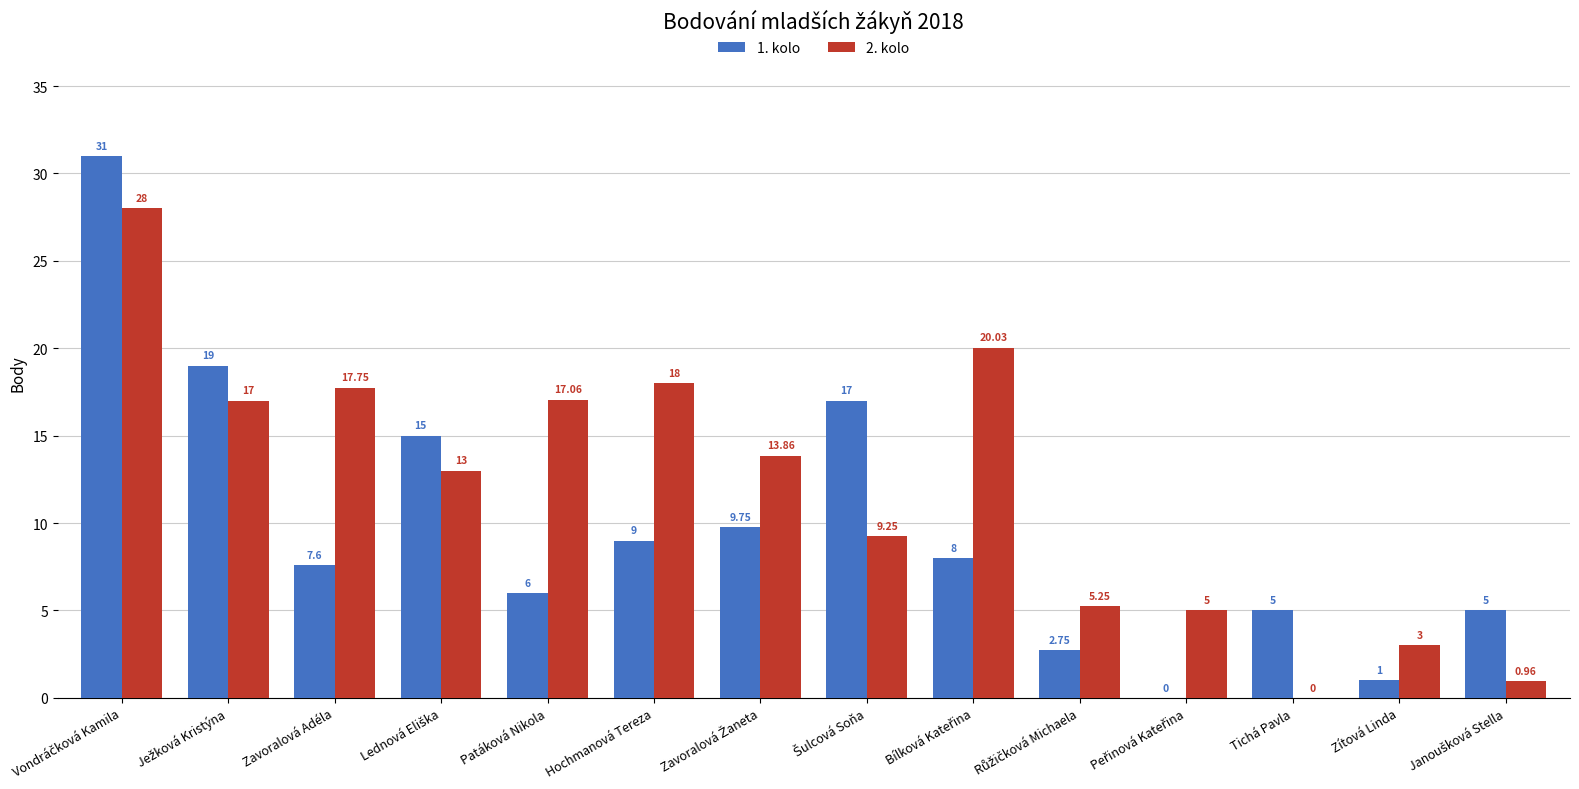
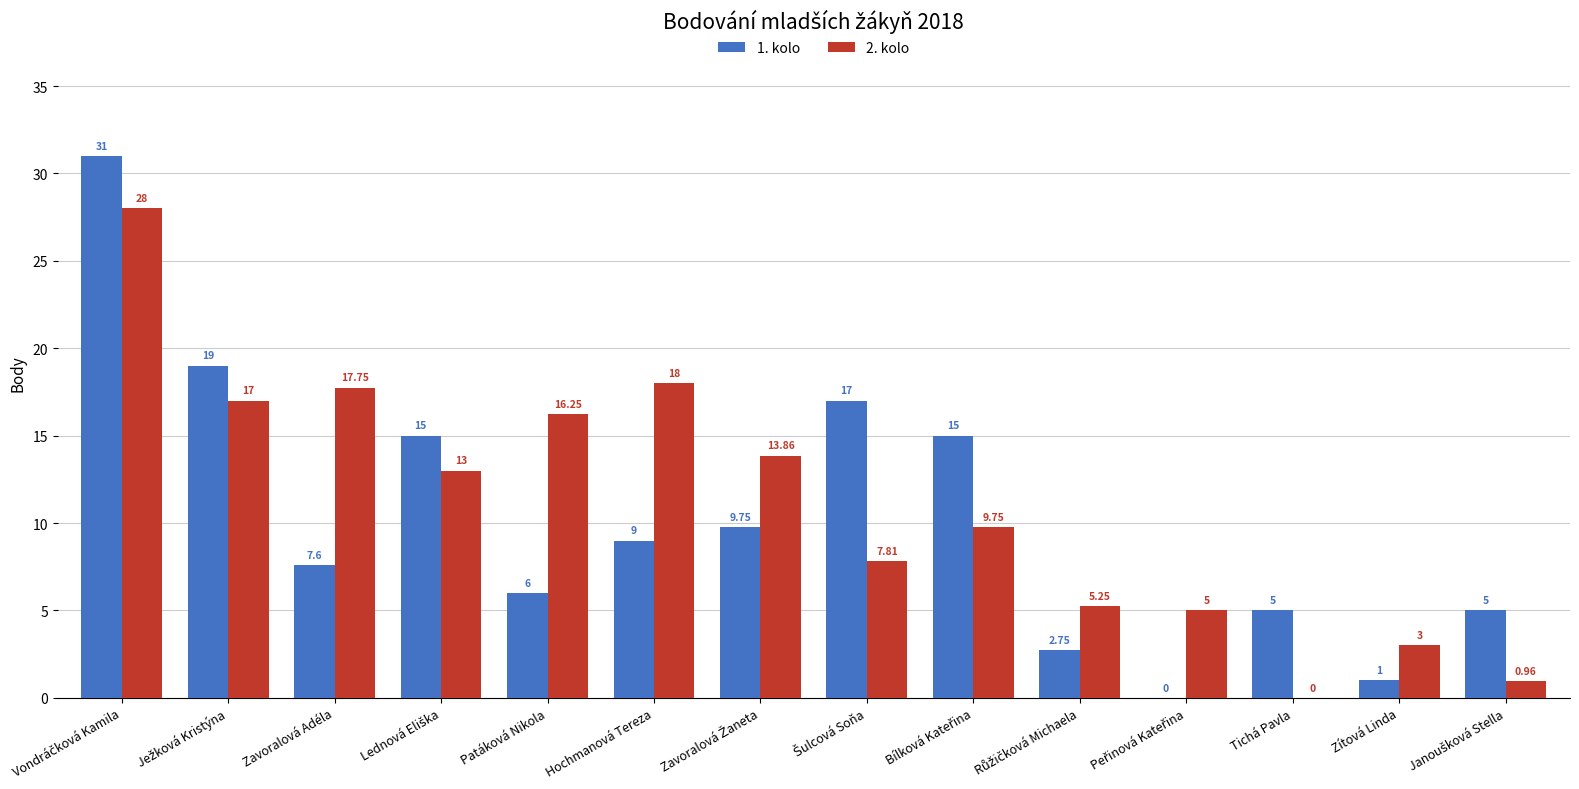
2. kolo, Patáková Nikola: 17.06 -> 16.25
2. kolo, Šulcová Soňa: 9.25 -> 7.81
1. kolo, Bílková Kateřina: 8 -> 15
2. kolo, Bílková Kateřina: 20.03 -> 9.75
